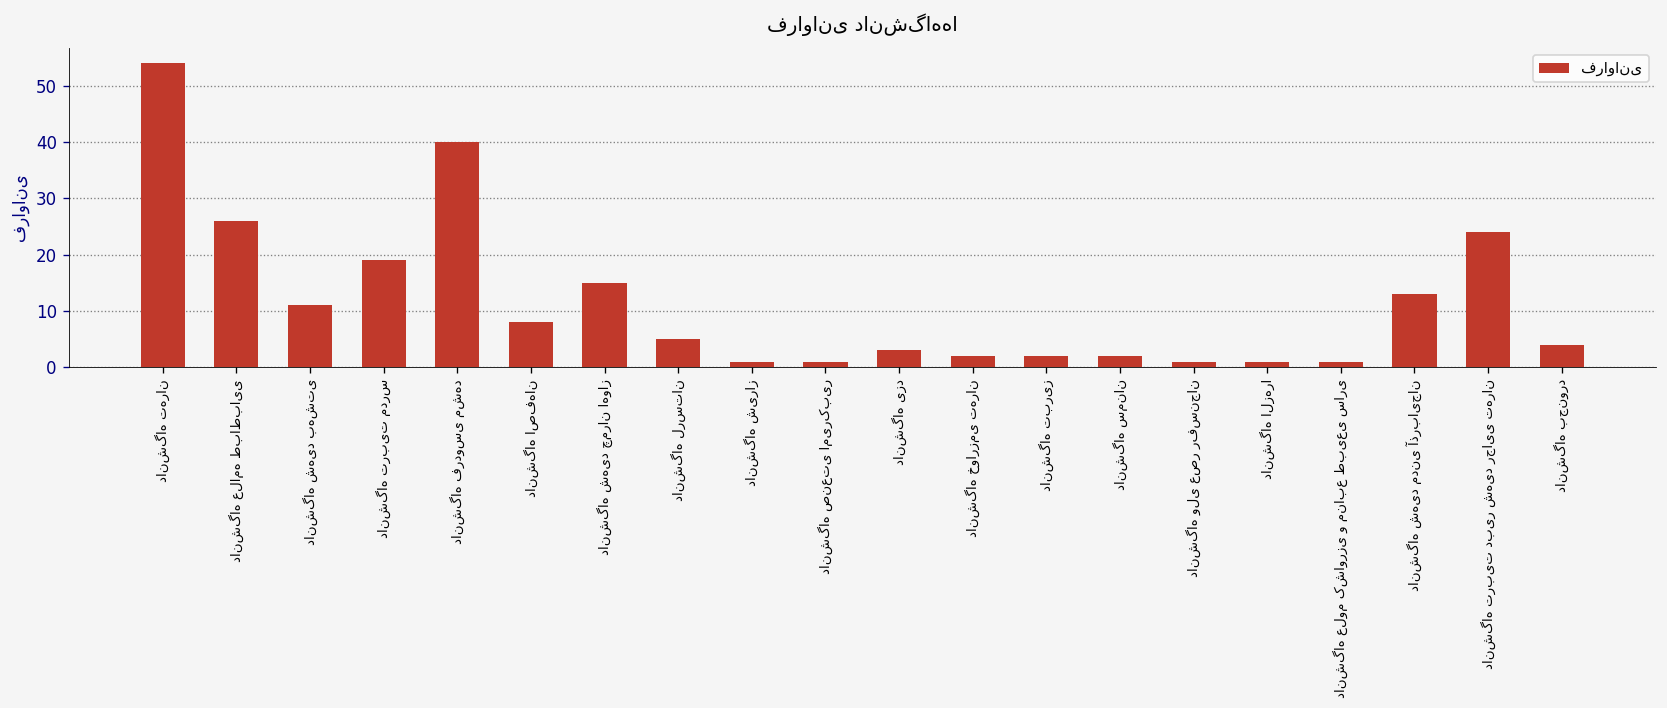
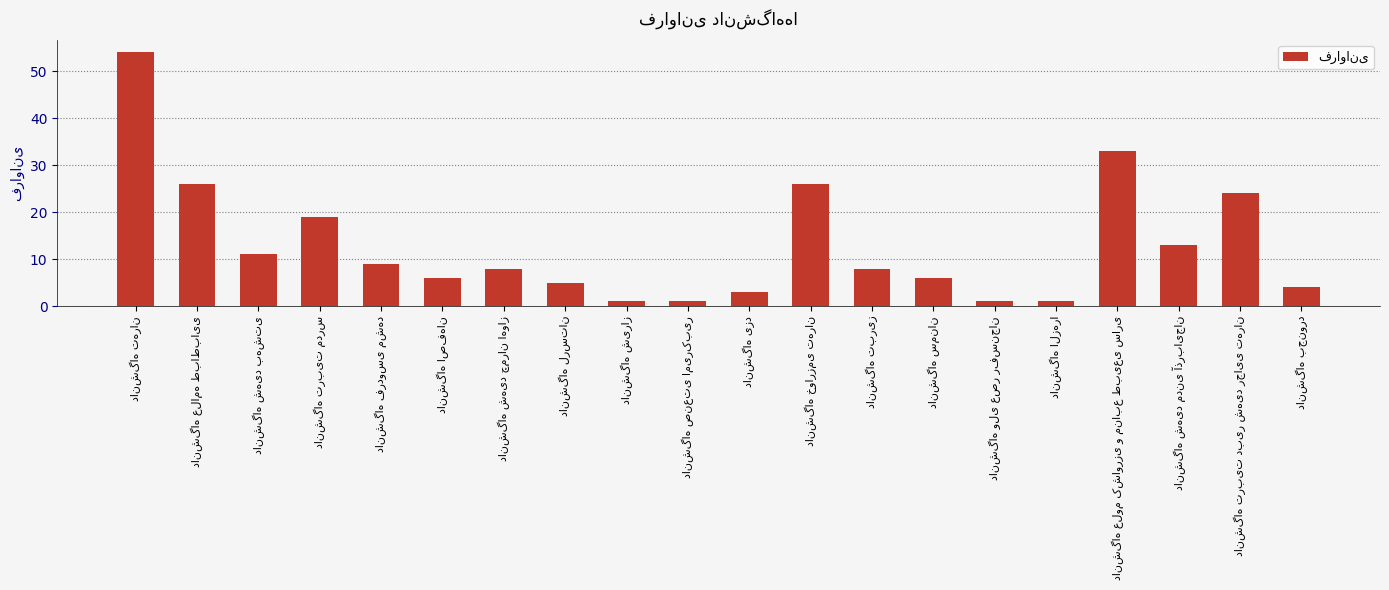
دانشگاه فردوسی مشهد: 40 -> 9
دانشگاه اصفهان: 8 -> 6
دانشگاه شهید چمران اهواز: 15 -> 8
دانشگاه خوارزمی تهران: 2 -> 26
دانشگاه تبریز: 2 -> 8
دانشگاه سمنان: 2 -> 6
دانشگاه علوم کشاورزی و منابع طبیعی ساری: 1 -> 33
